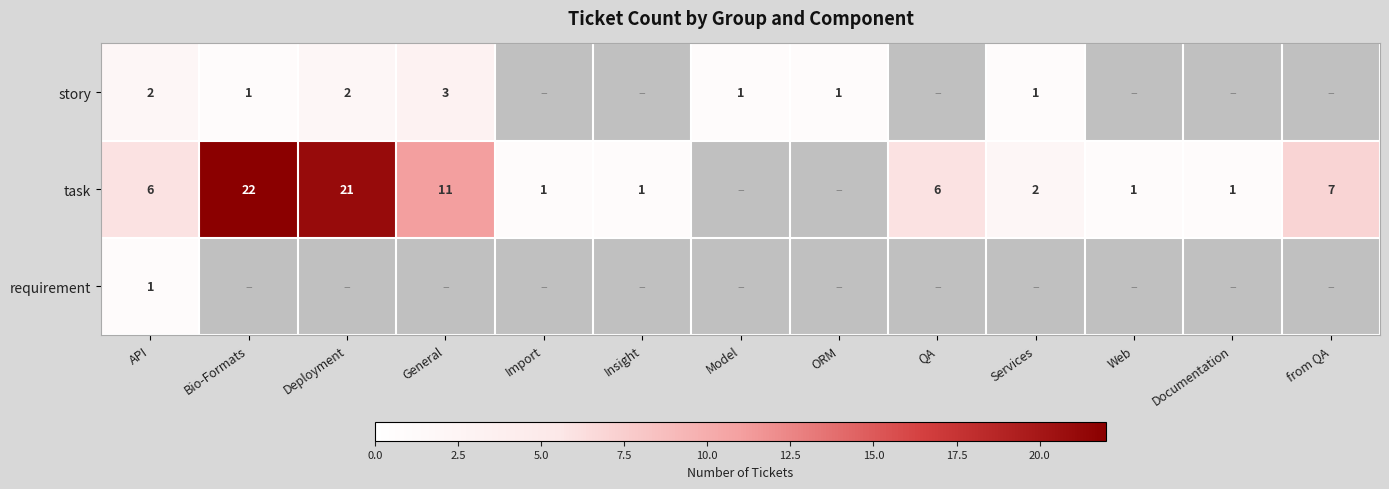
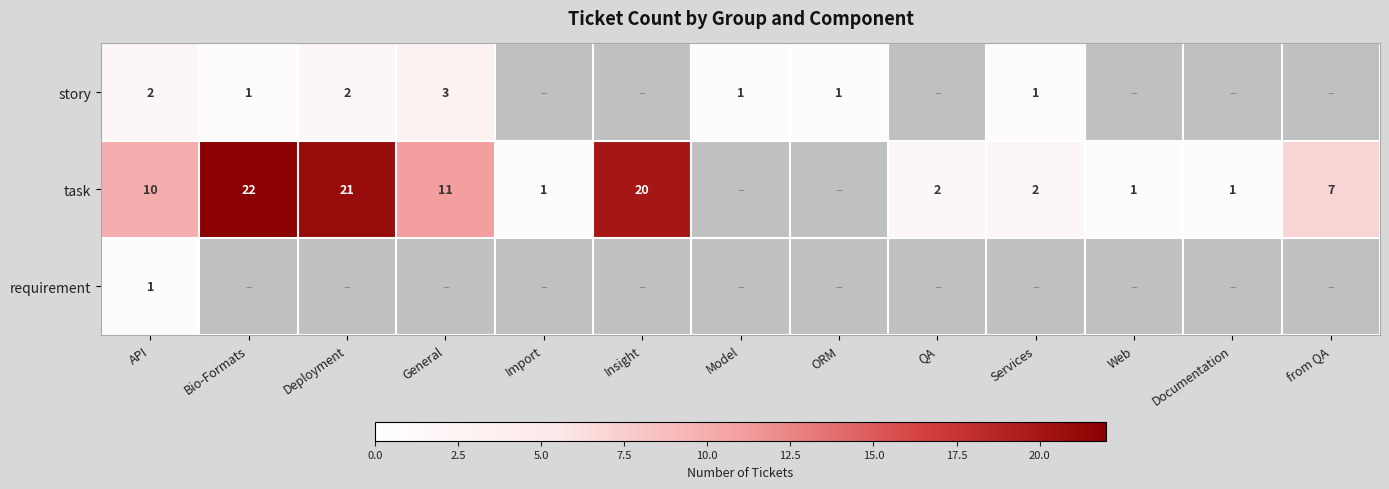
task, API: 6 -> 10
task, Insight: 1 -> 20
task, QA: 6 -> 2
